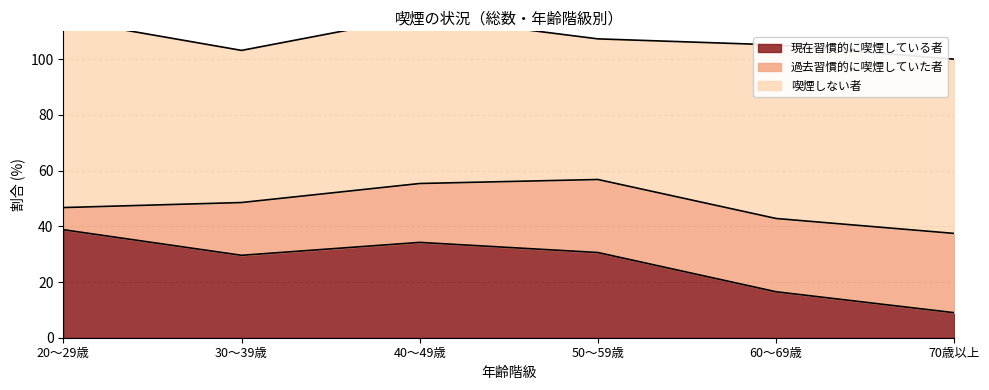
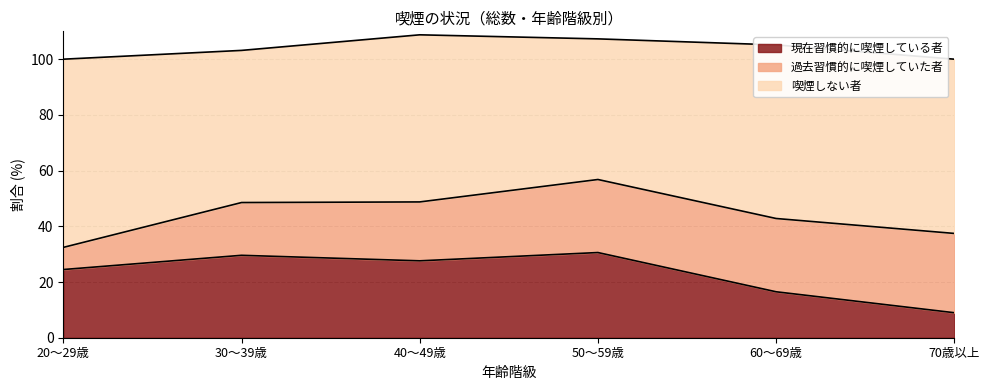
現在習慣的に喫煙している者, 20～29歳: 39 -> 24
現在習慣的に喫煙している者, 40～49歳: 34 -> 28
